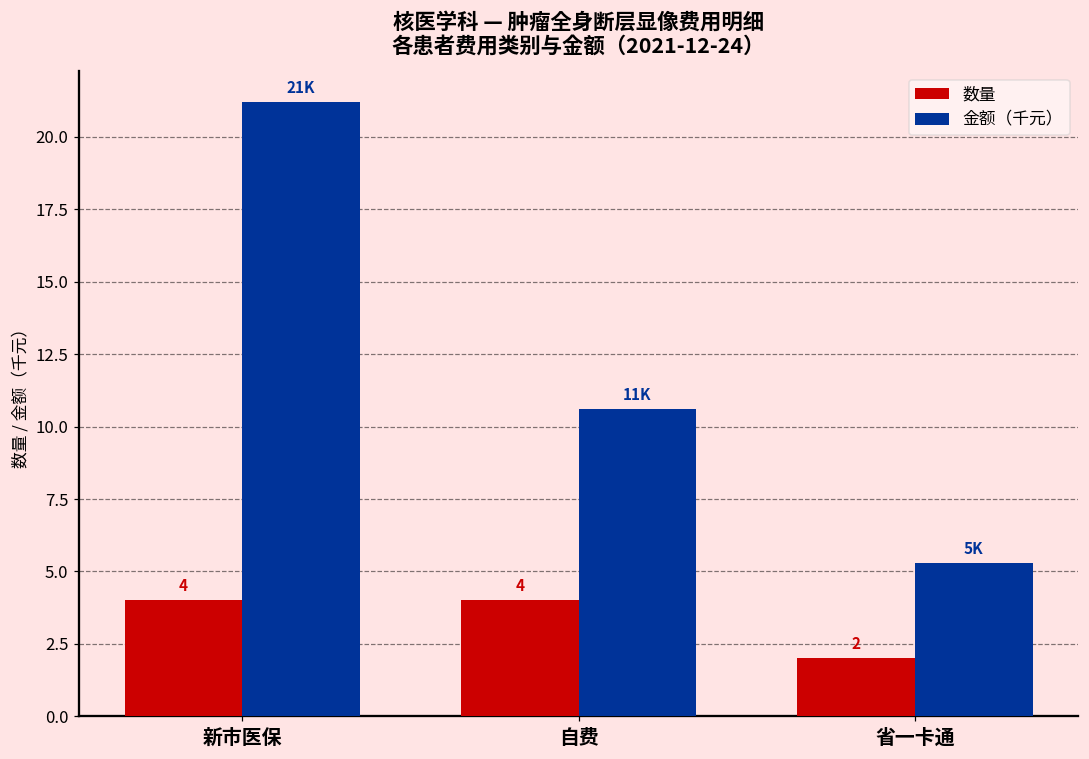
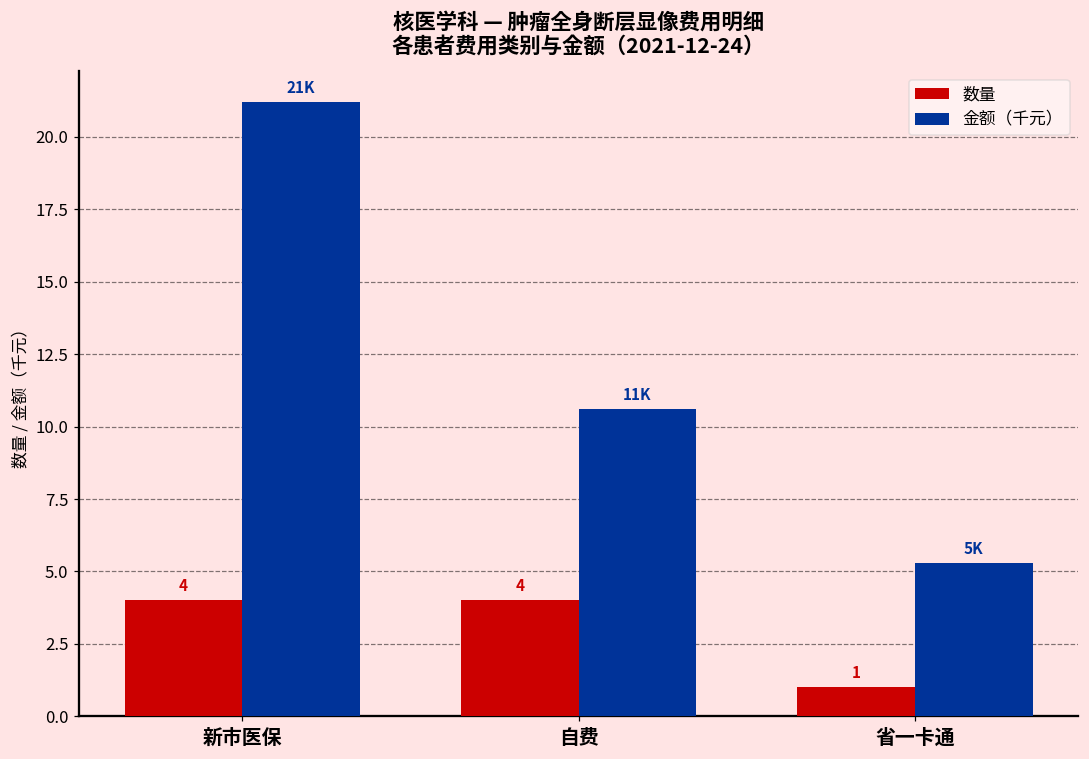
数量, 省一卡通: 2 -> 1
